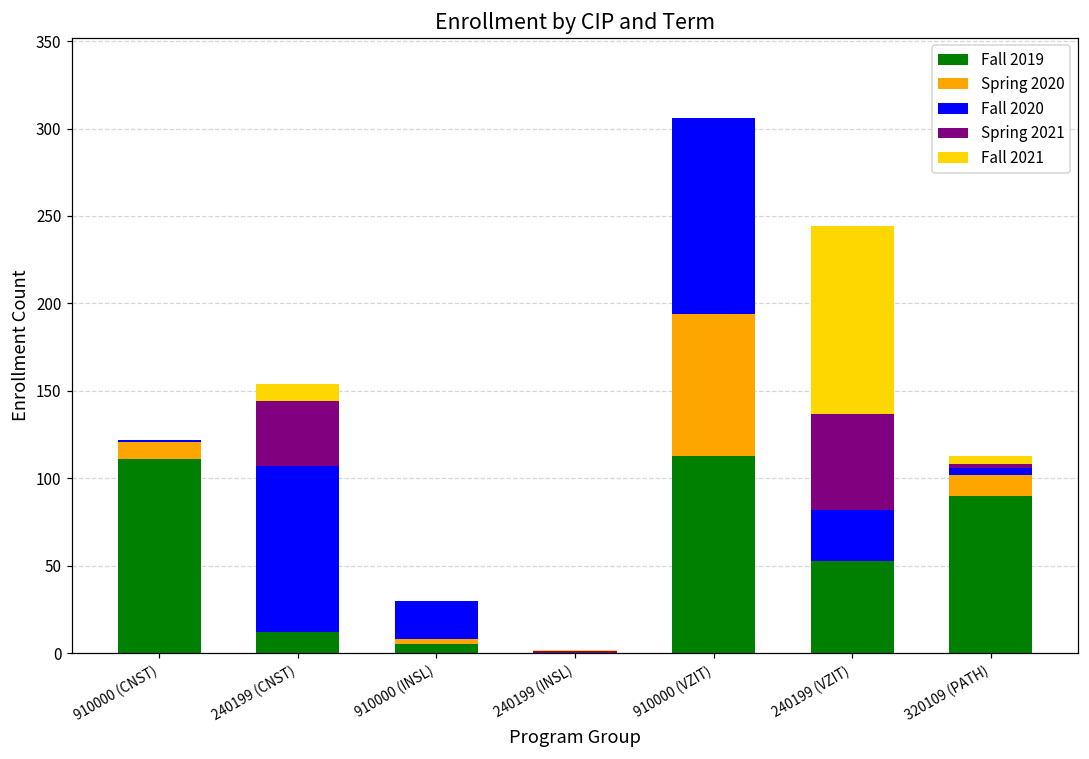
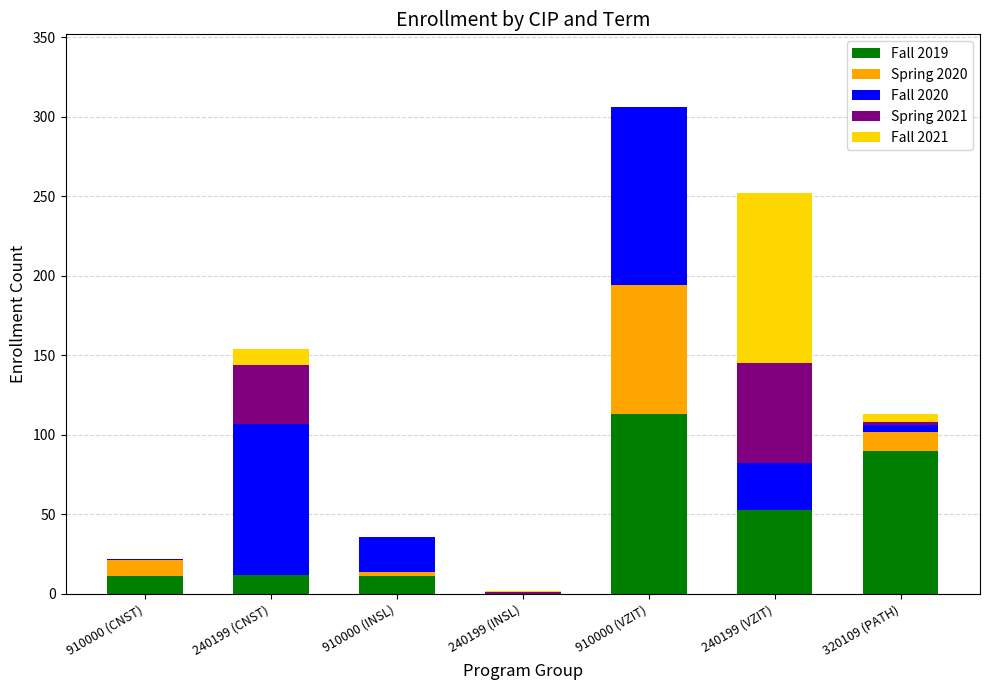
Fall 2019, 910000 (CNST): 111 -> 11
Fall 2019, 910000 (INSL): 5 -> 11
Spring 2021, 240199 (VZIT): 55 -> 63
